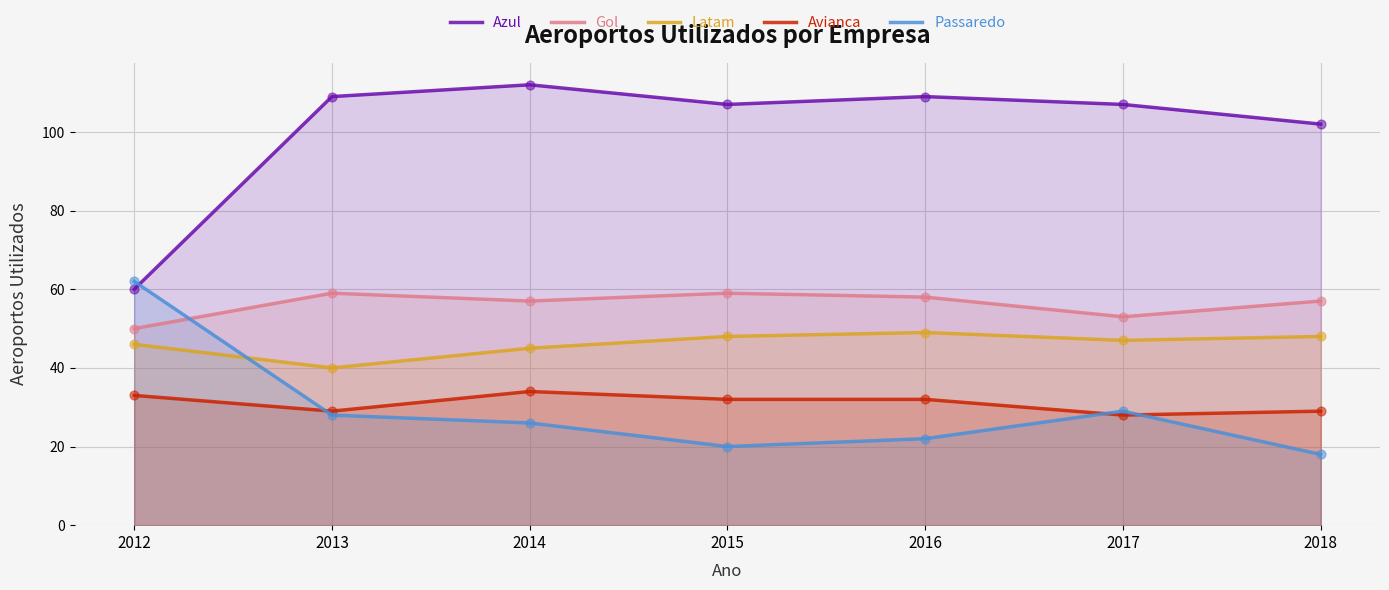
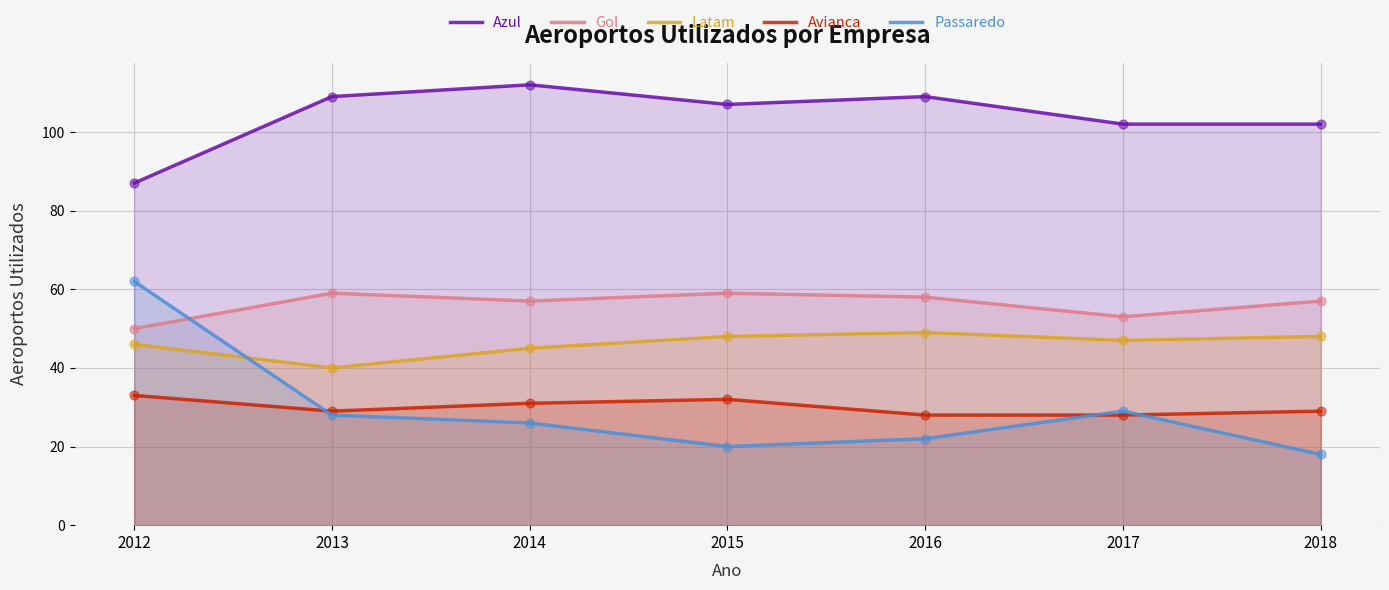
Azul, 2012: 60 -> 87
Avianca, 2014: 34 -> 31
Avianca, 2016: 32 -> 28
Azul, 2017: 107 -> 102
